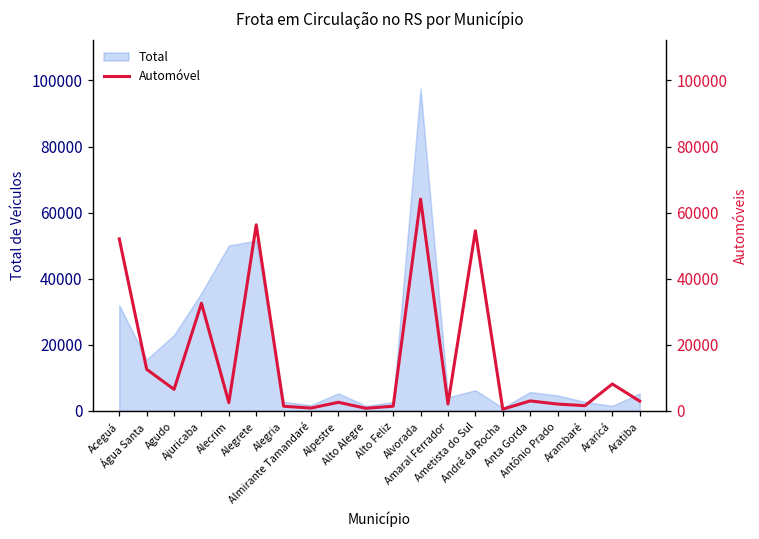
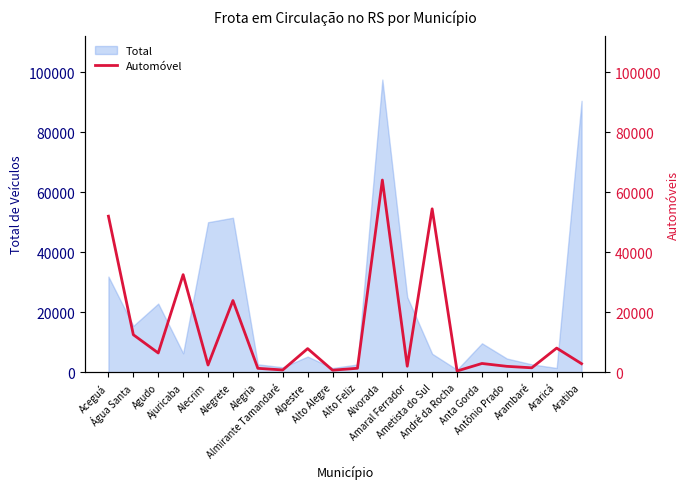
Total, Ajuricaba: 36000 -> 6000
Total, Amaral Ferrador: 4000 -> 25000
Total, Anta Gorda: 6000 -> 10000
Total, Aratiba: 5000 -> 90000
Automóvel, Alegrete: 56000 -> 24000
Automóvel, Alpestre: 3000 -> 8000
